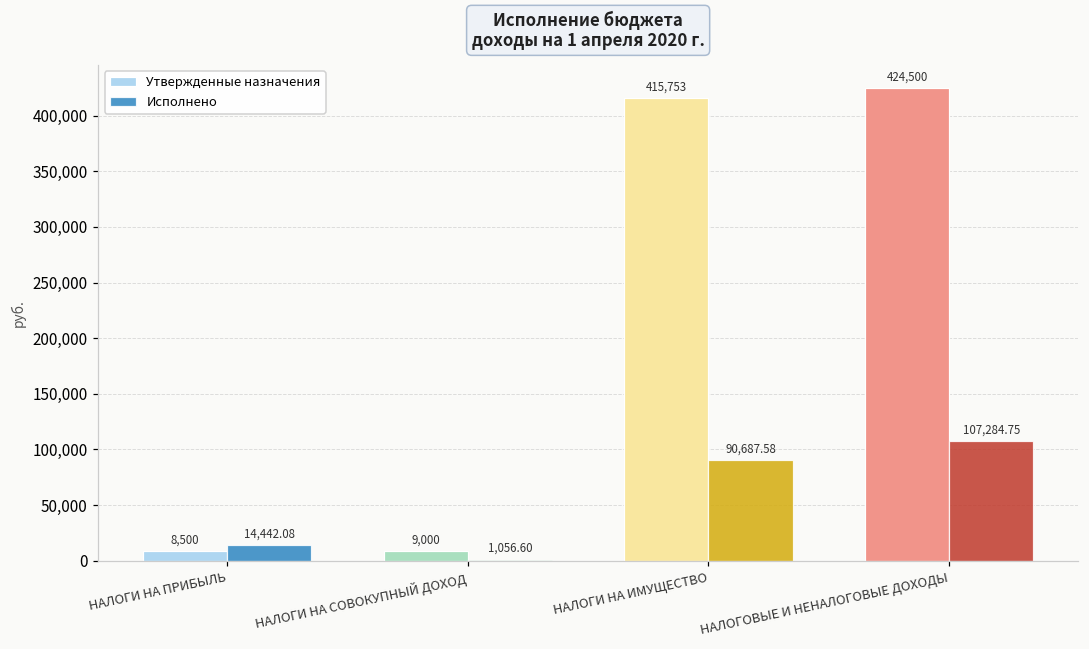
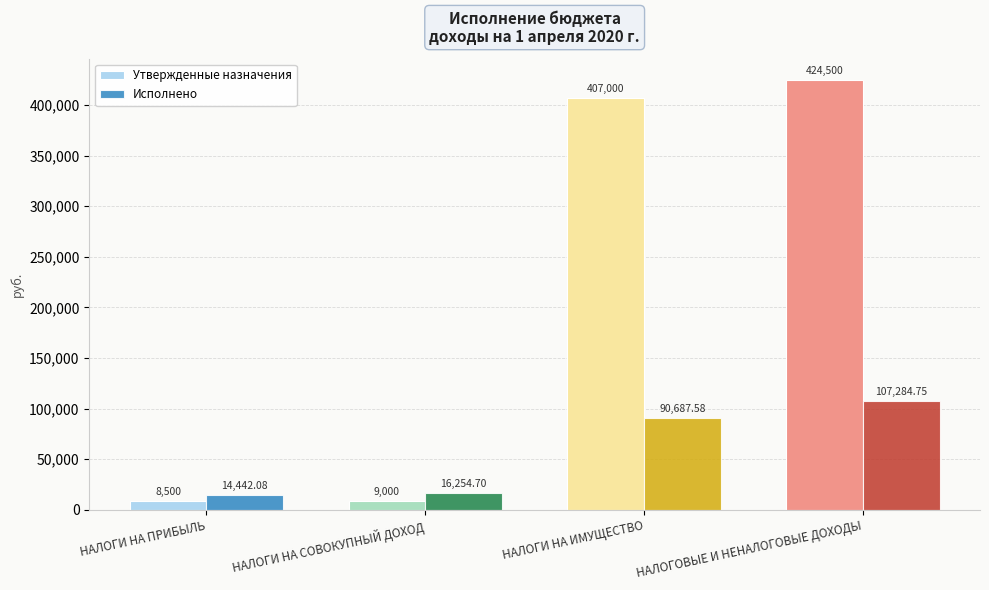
Исполнено, НАЛОГИ НА СОВОКУПНЫЙ ДОХОД: 1,056.60 -> 16,254.70
Утвержденные назначения, НАЛОГИ НА ИМУЩЕСТВО: 415,753 -> 407,000
